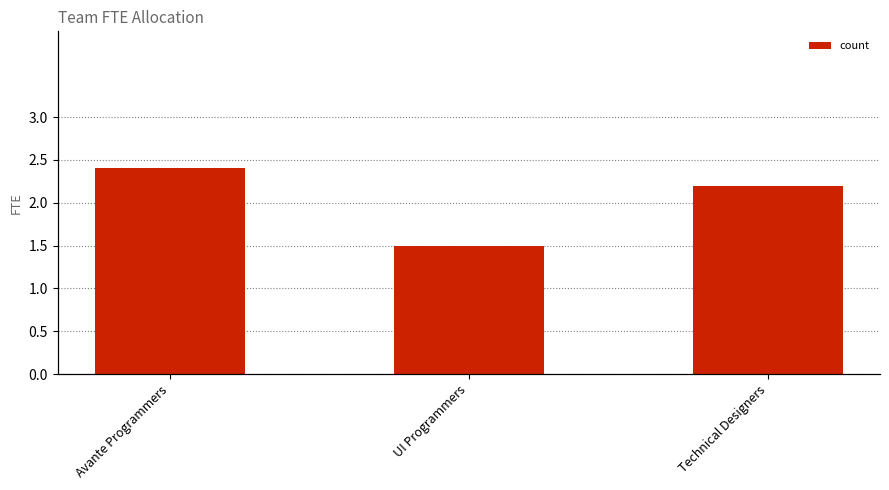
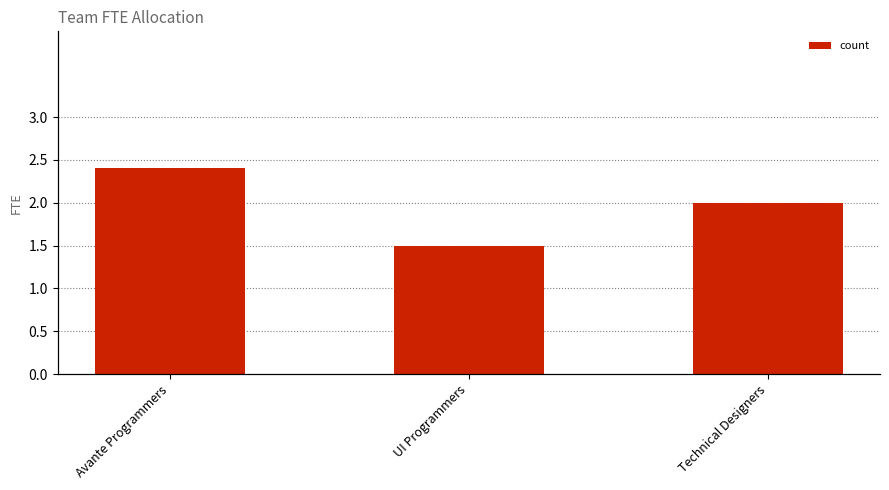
Technical Designers: 2.2 -> 2.0
